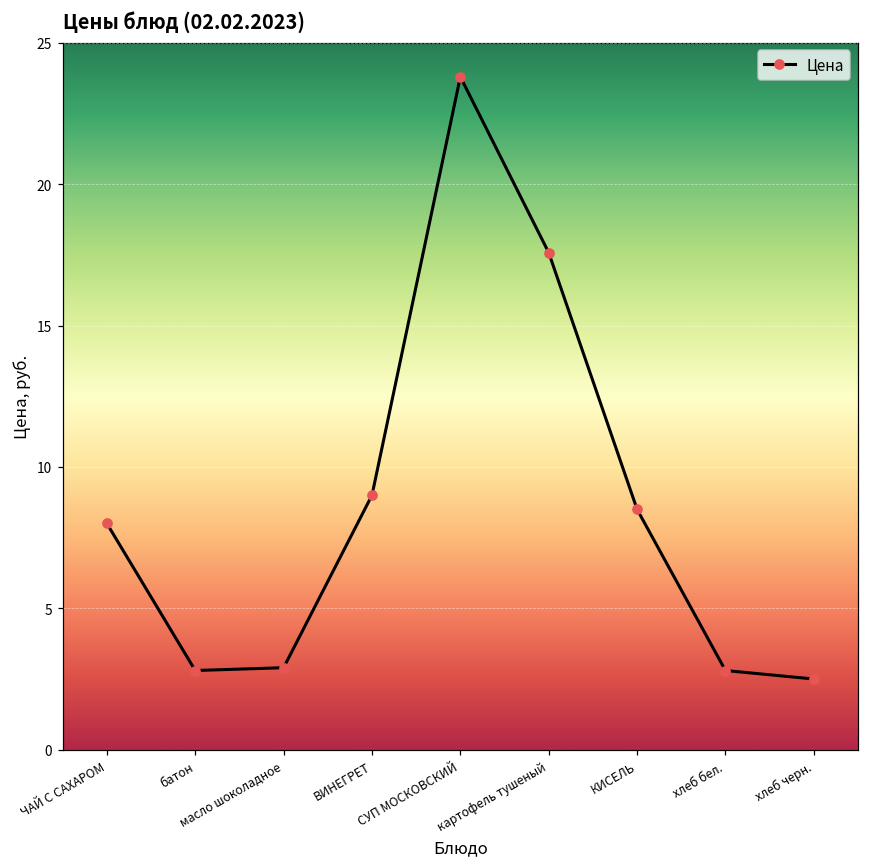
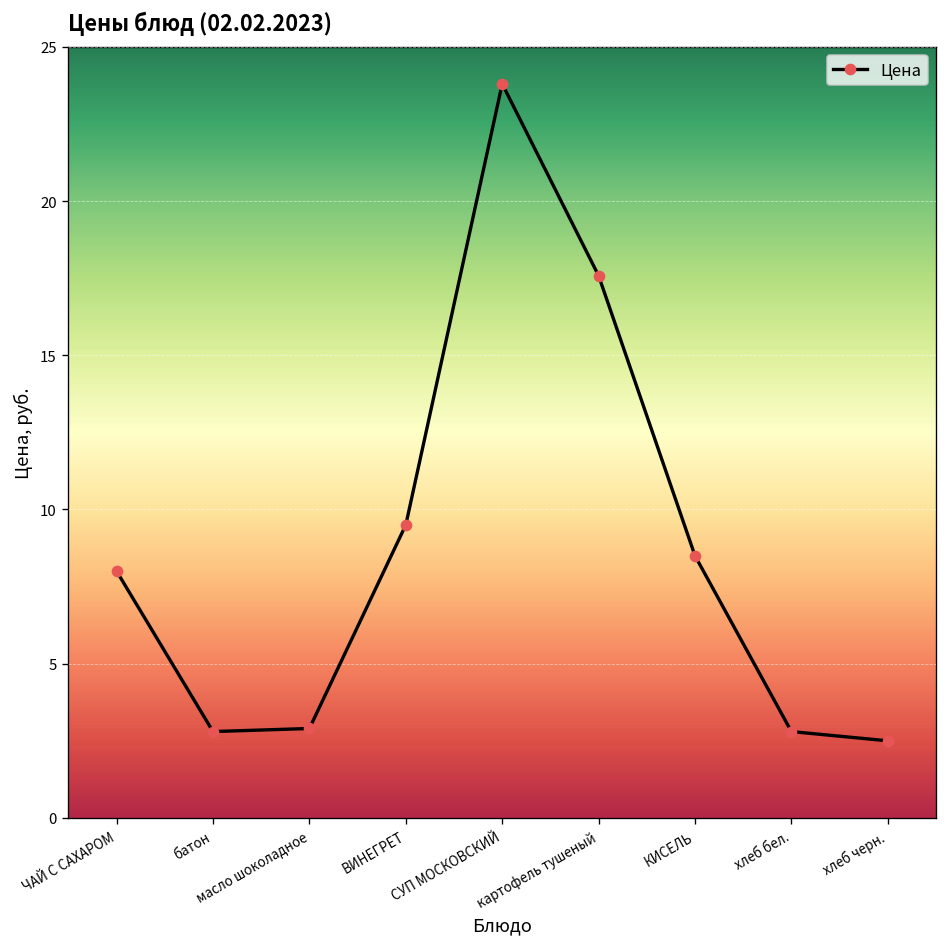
ВИНЕГРЕТ: 9.0 -> 9.5
